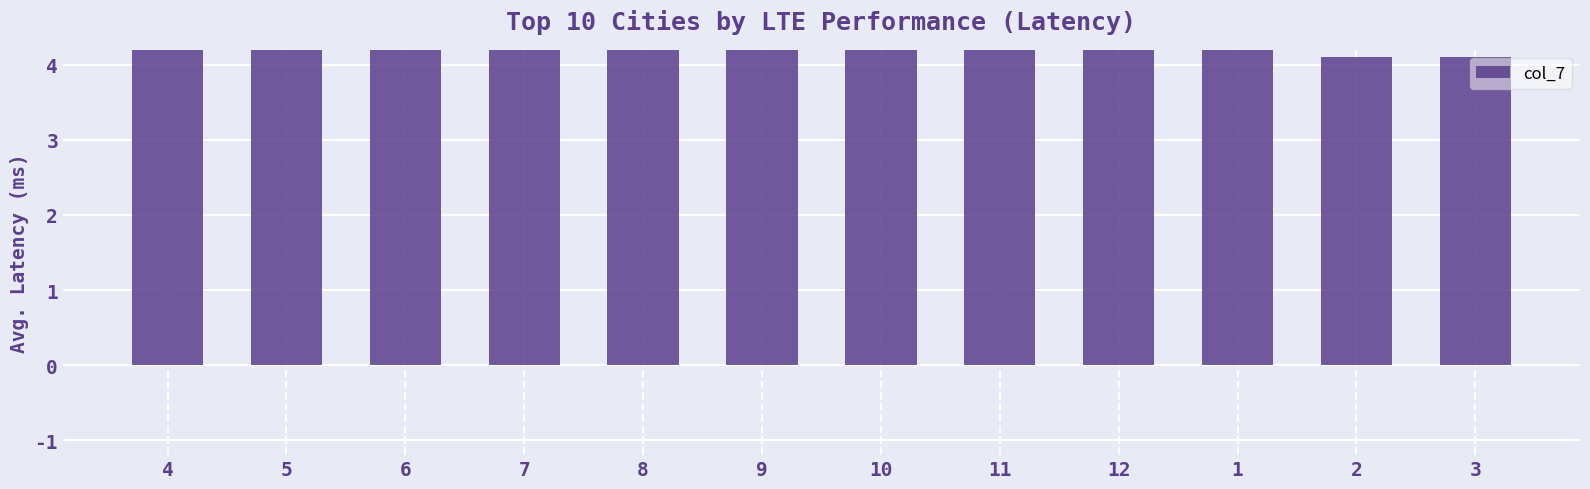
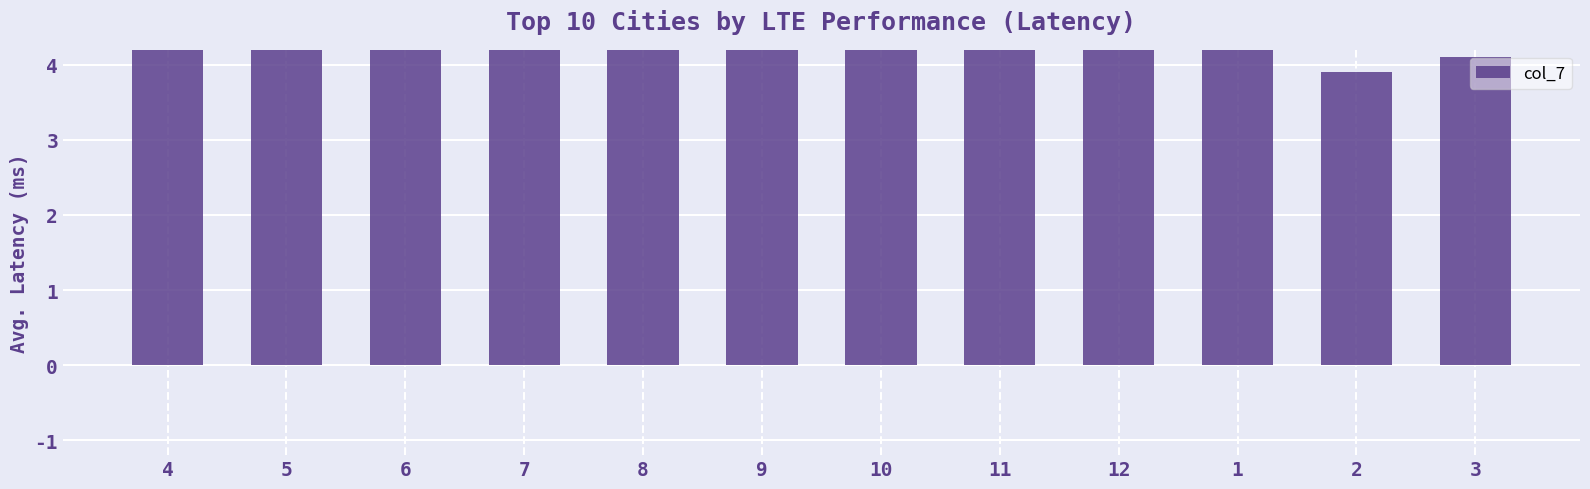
2: 4.1 -> 3.9
